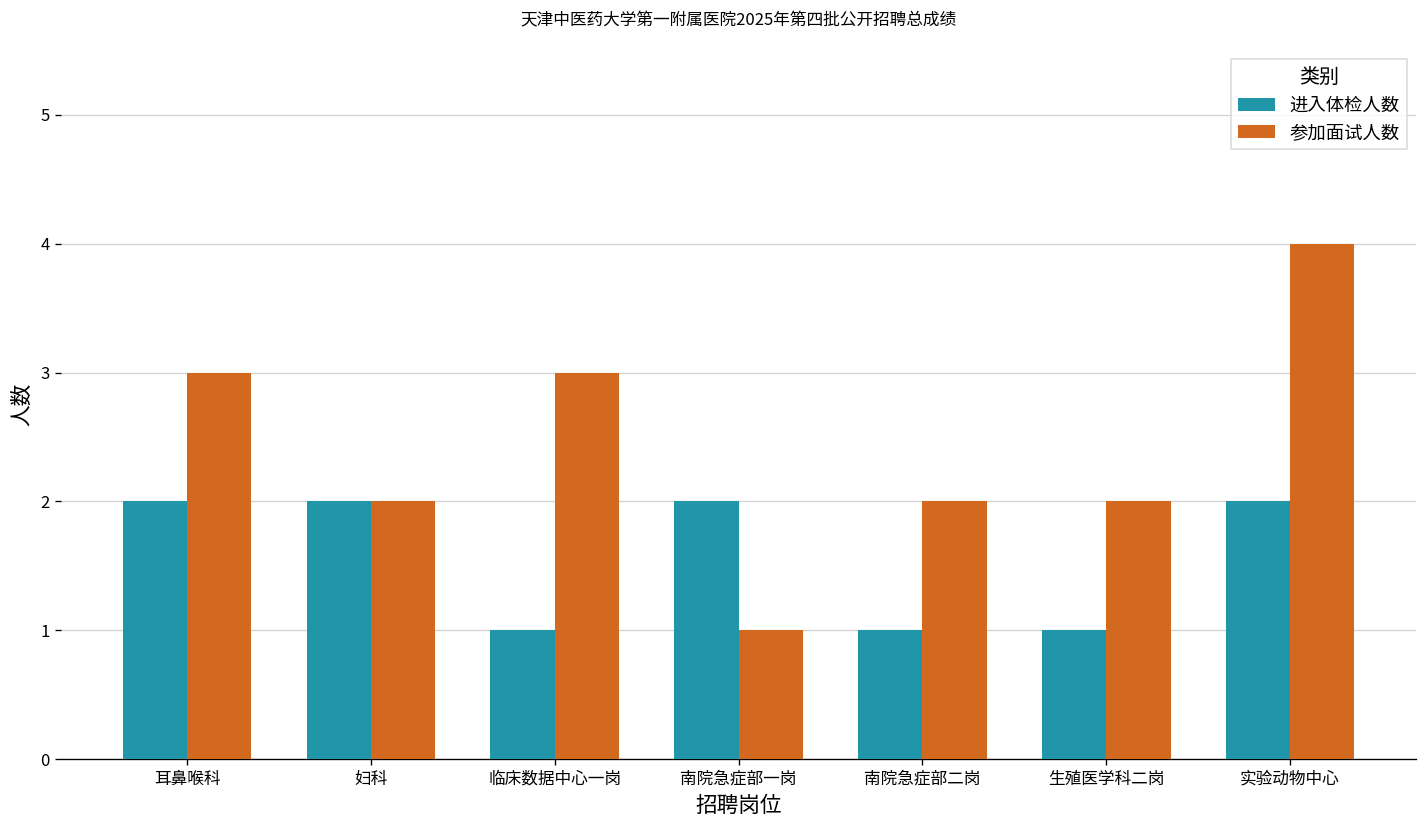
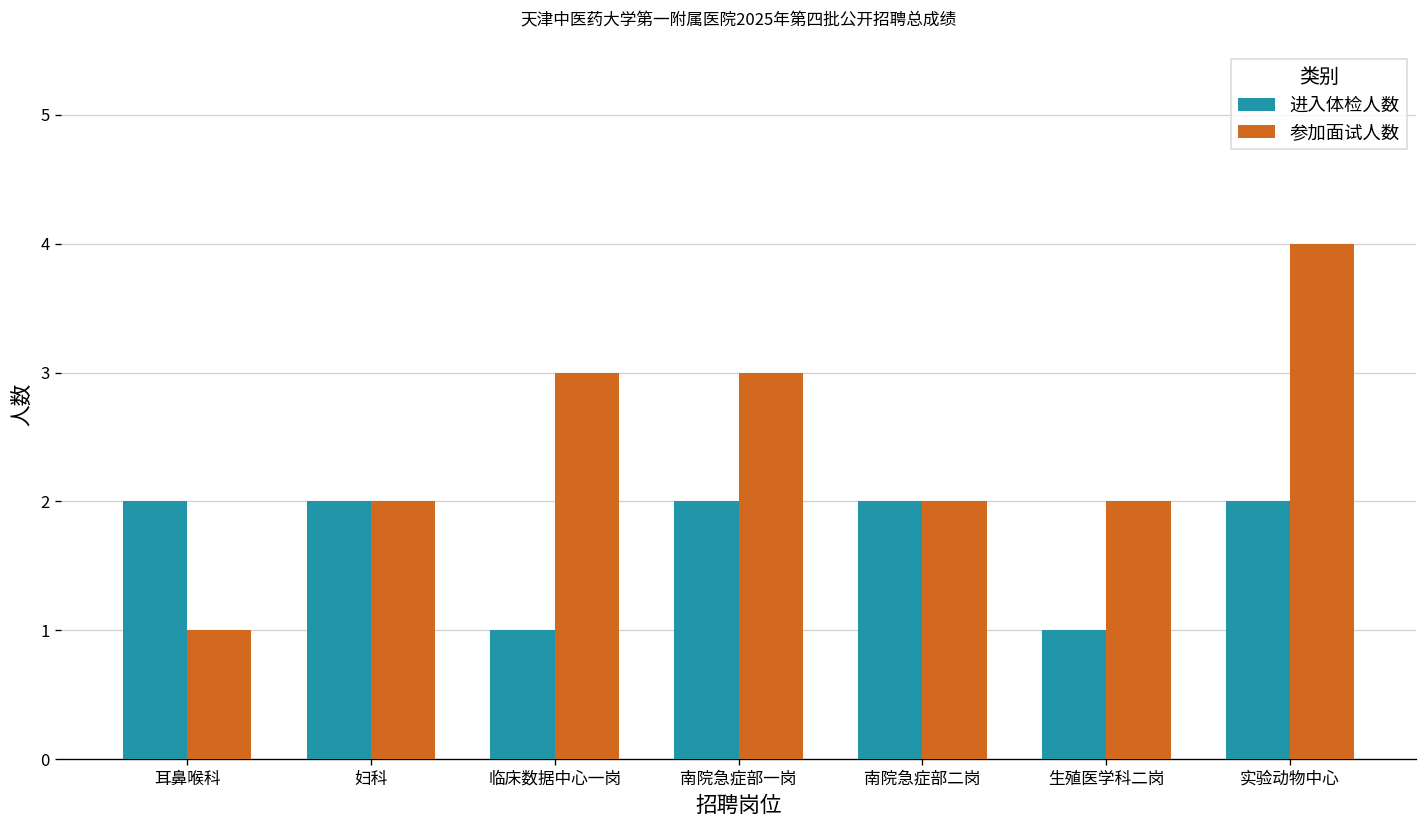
参加面试人数, 耳鼻喉科: 3 -> 1
参加面试人数, 南院急症部一岗: 1 -> 3
进入体检人数, 南院急症部二岗: 1 -> 2
